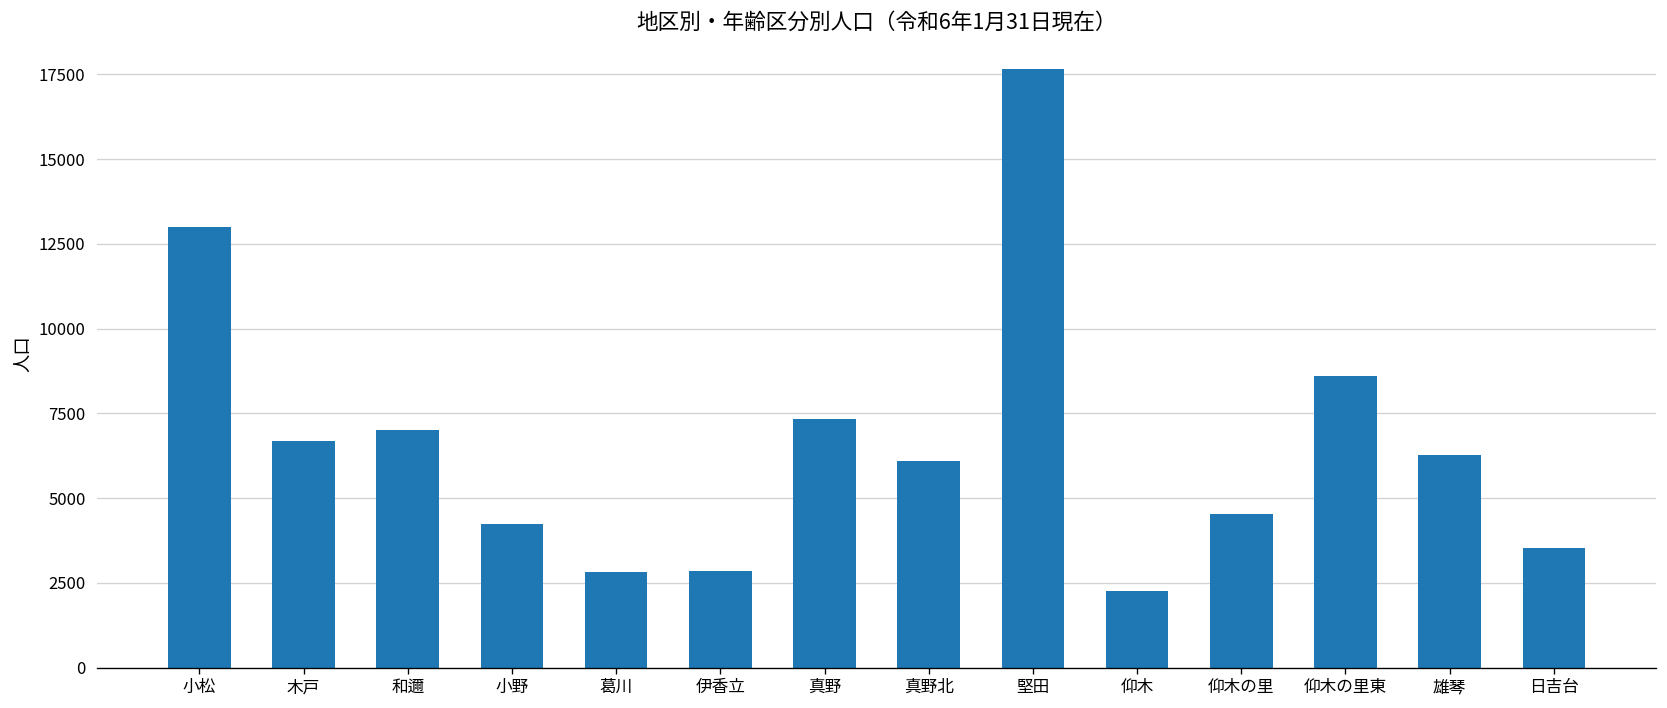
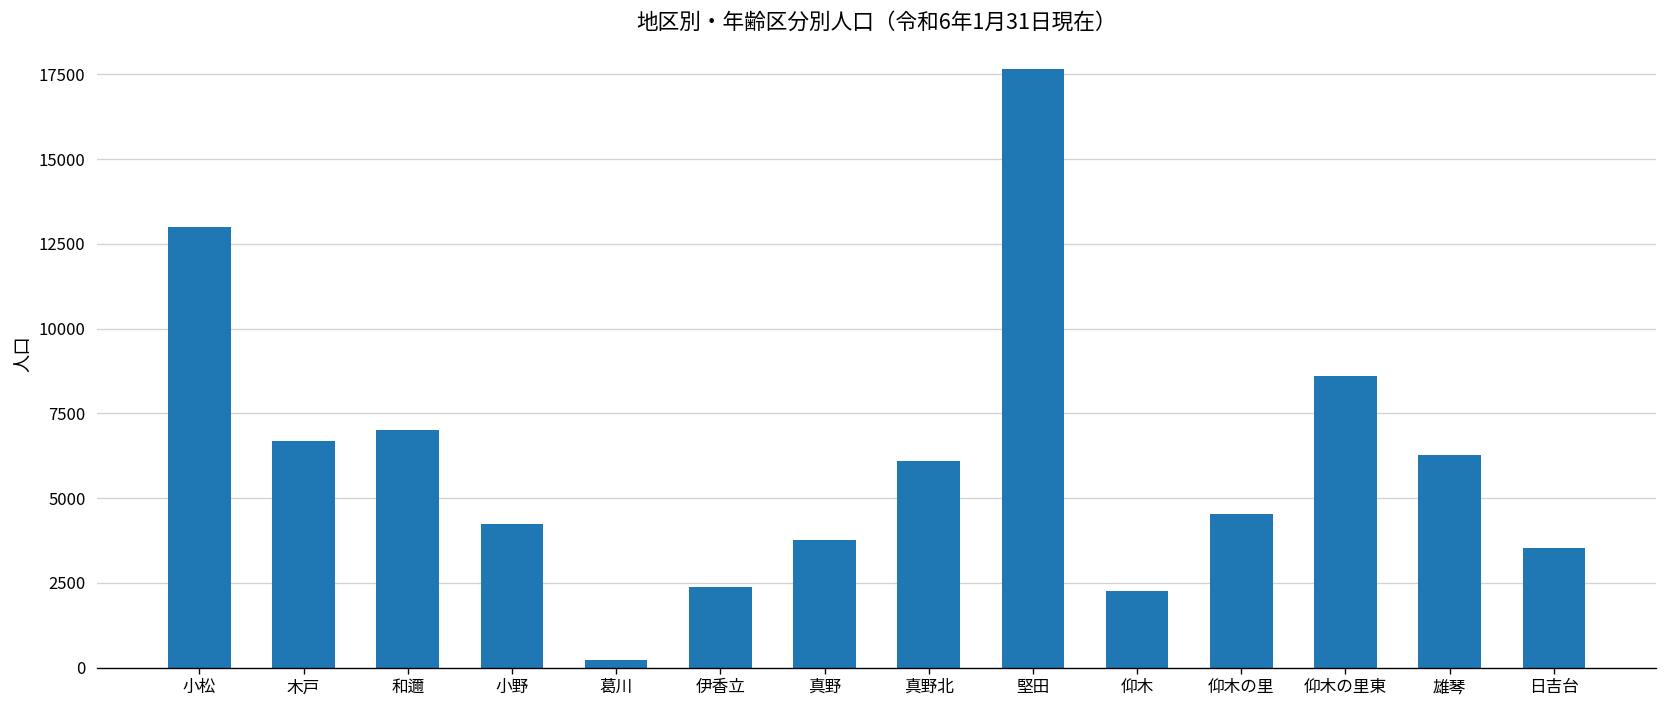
葛川: 2800 -> 200
伊香立: 2800 -> 2400
真野: 7300 -> 3800
